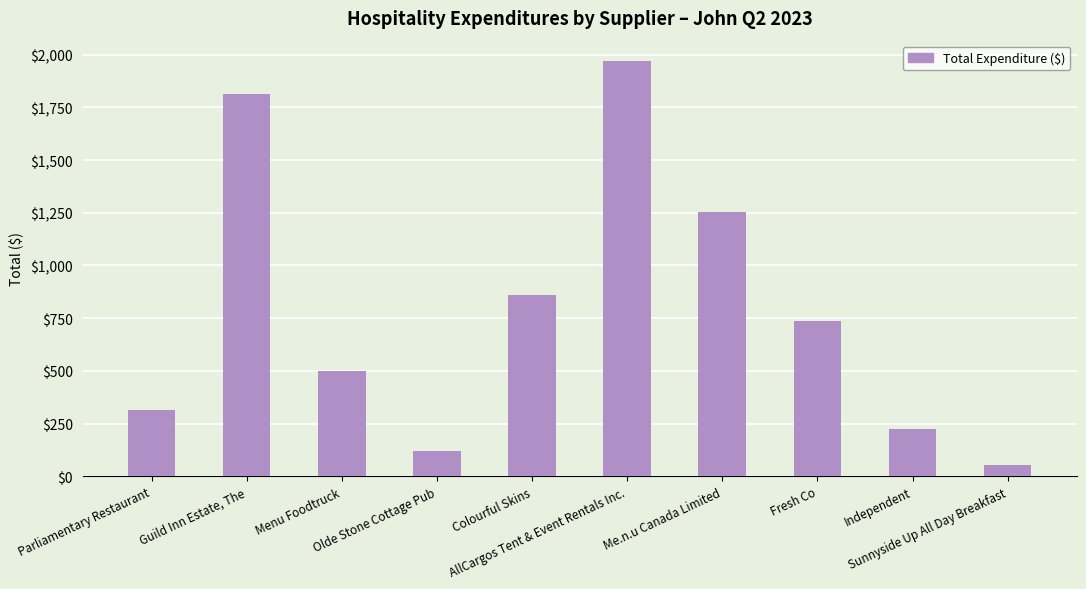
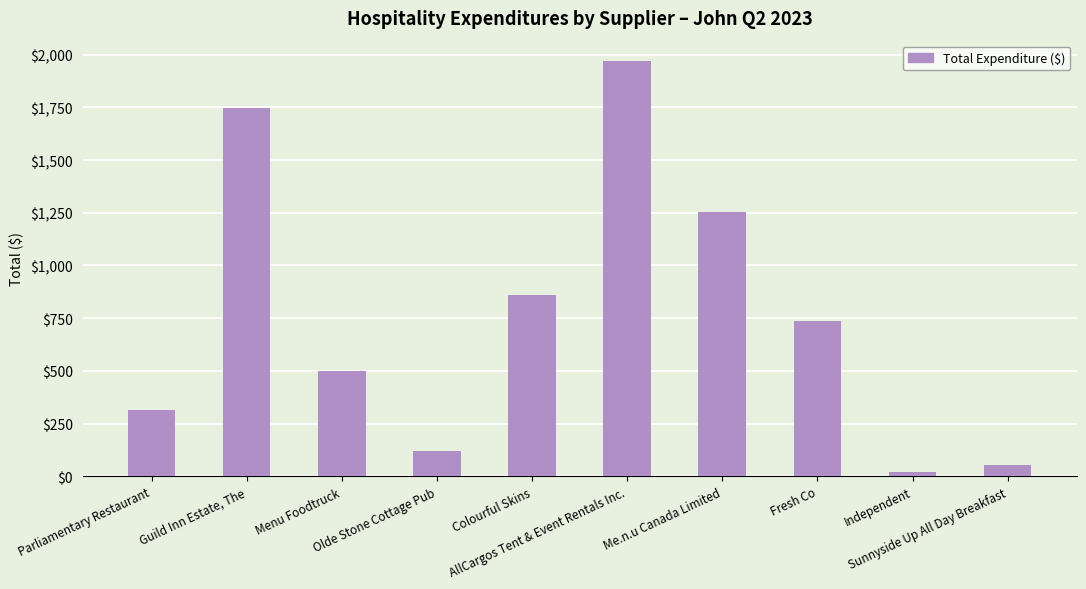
Guild Inn Estate, The: $1,810 -> $1,750
Independent: $220 -> $20
